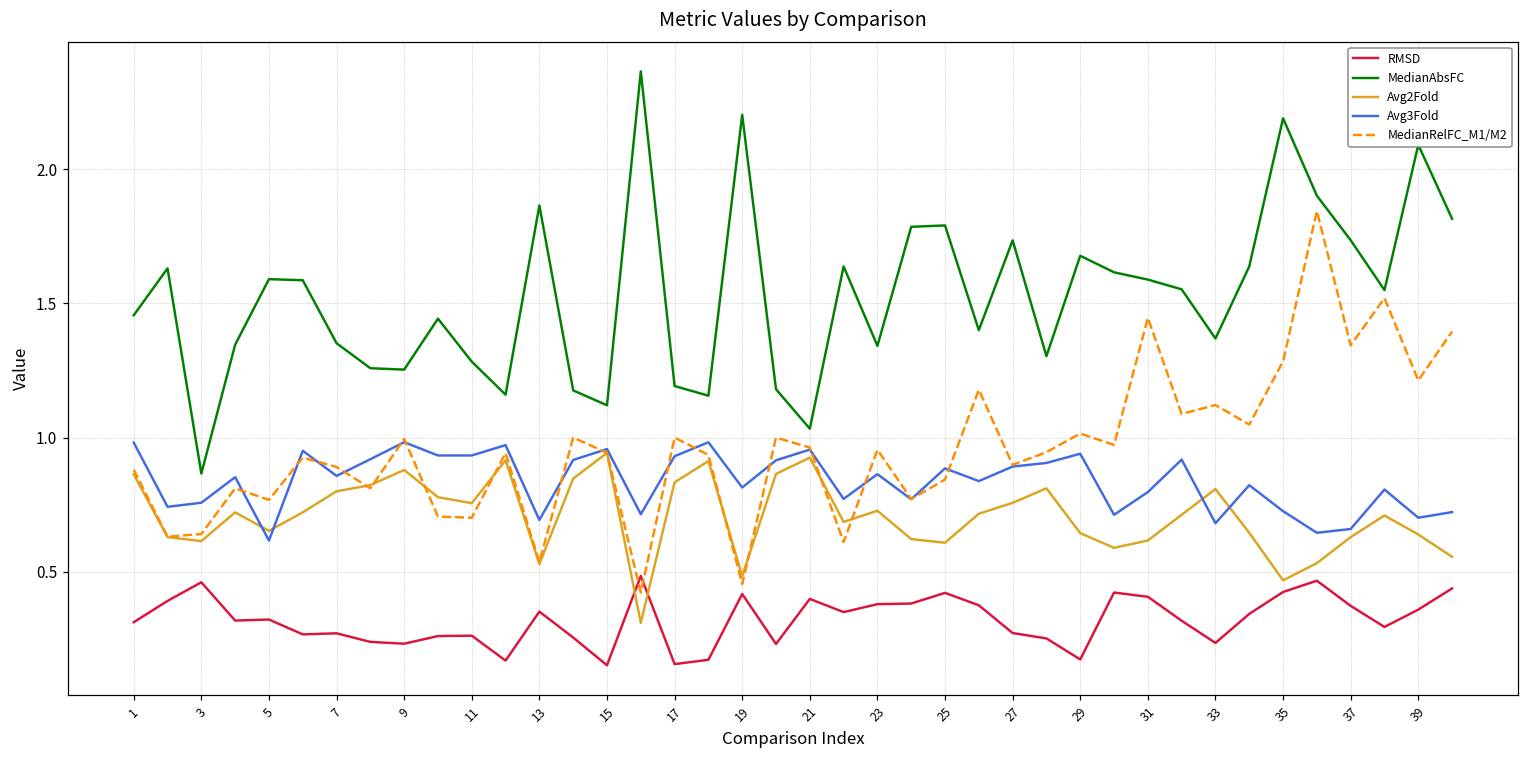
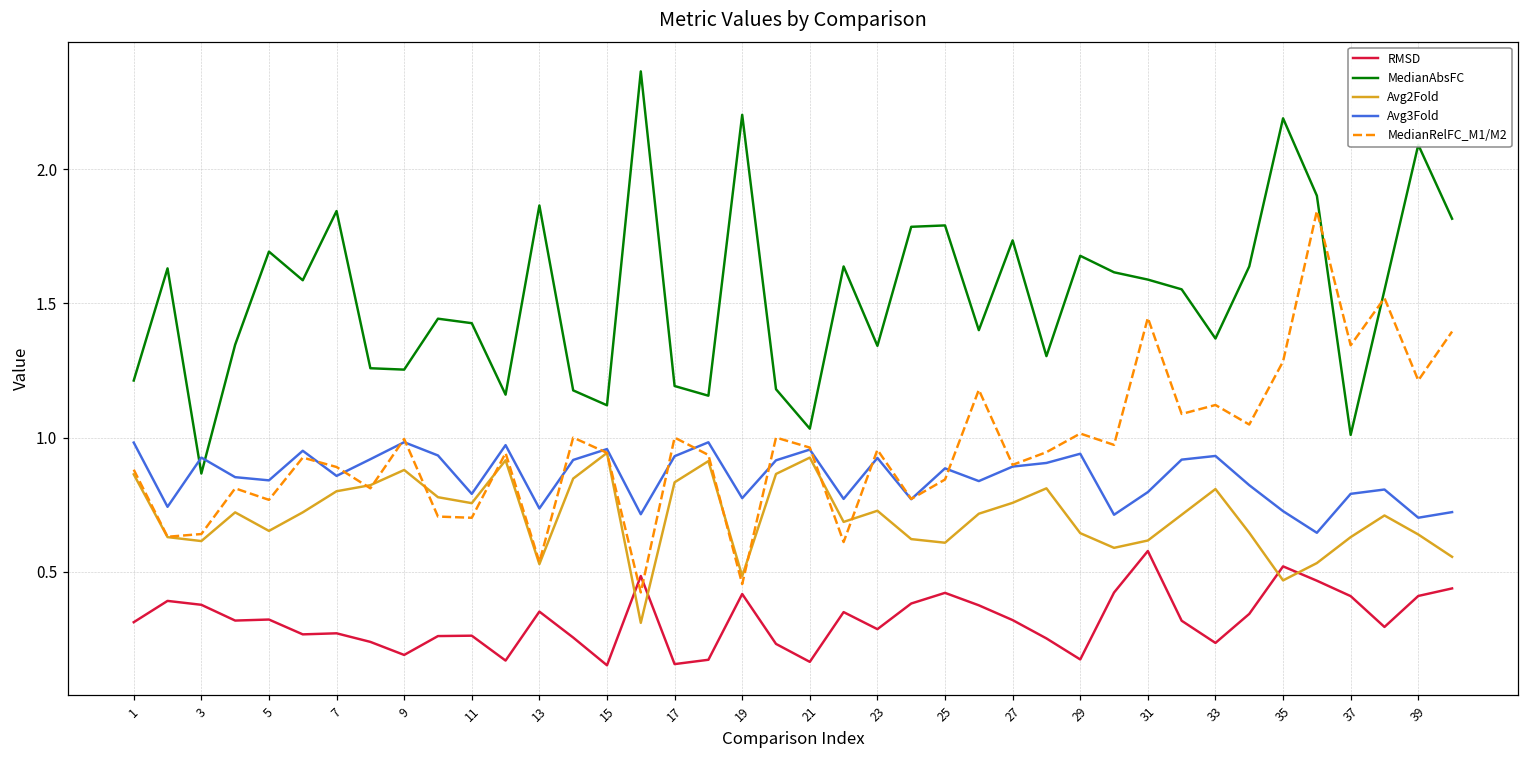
MedianAbsFC, 1: 1.46 -> 1.21
RMSD, 3: 0.46 -> 0.38
Avg3Fold, 3: 0.76 -> 0.93
MedianAbsFC, 5: 1.59 -> 1.69
Avg3Fold, 5: 0.62 -> 0.84
MedianAbsFC, 7: 1.35 -> 1.84
RMSD, 9: 0.23 -> 0.19
MedianAbsFC, 11: 1.28 -> 1.43
Avg3Fold, 11: 0.93 -> 0.79
Avg3Fold, 13: 0.69 -> 0.74
Avg3Fold, 19: 0.81 -> 0.77
RMSD, 21: 0.40 -> 0.16
RMSD, 23: 0.38 -> 0.29
Avg3Fold, 23: 0.86 -> 0.92
RMSD, 27: 0.27 -> 0.32
RMSD, 31: 0.41 -> 0.58
Avg3Fold, 33: 0.68 -> 0.93
RMSD, 35: 0.42 -> 0.52
RMSD, 37: 0.37 -> 0.41
MedianAbsFC, 37: 1.74 -> 1.01
Avg3Fold, 37: 0.66 -> 0.79
RMSD, 39: 0.36 -> 0.41
